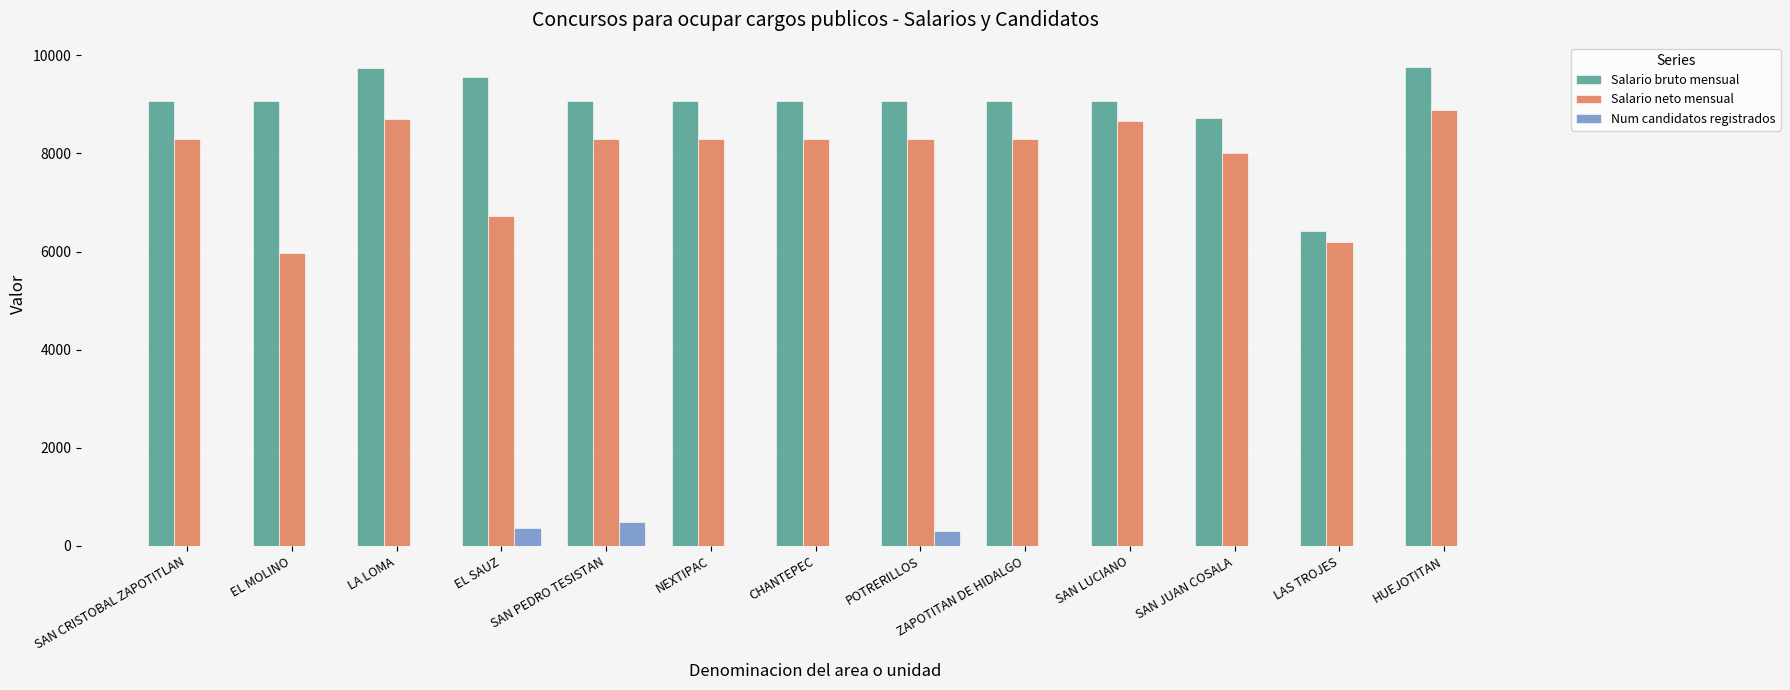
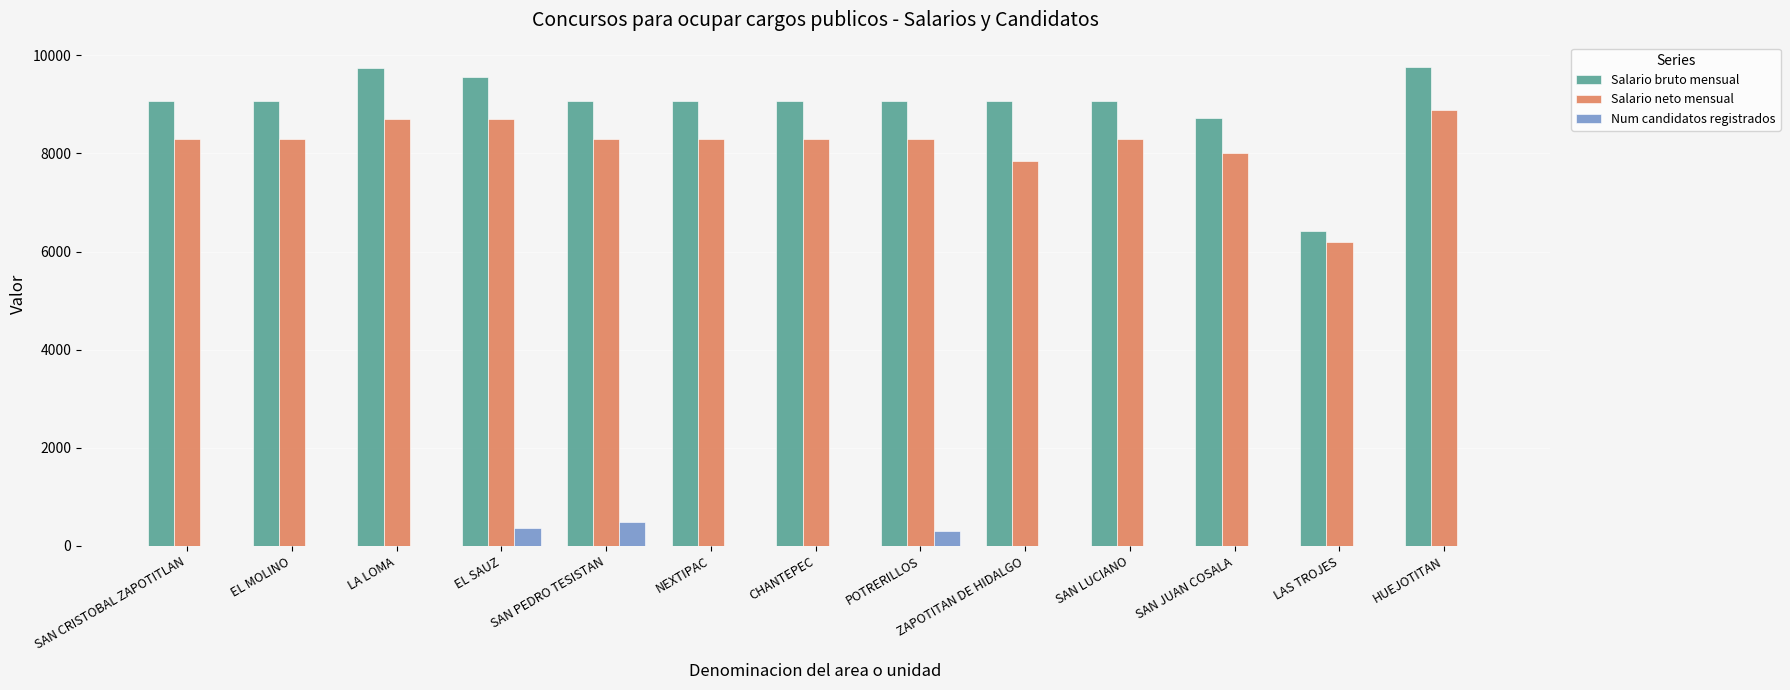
Salario neto mensual, EL MOLINO: 6000 -> 8300
Salario neto mensual, EL SAUZ: 6700 -> 8700
Salario neto mensual, ZAPOTITAN DE HIDALGO: 8300 -> 7900
Salario neto mensual, SAN LUCIANO: 8700 -> 8300
